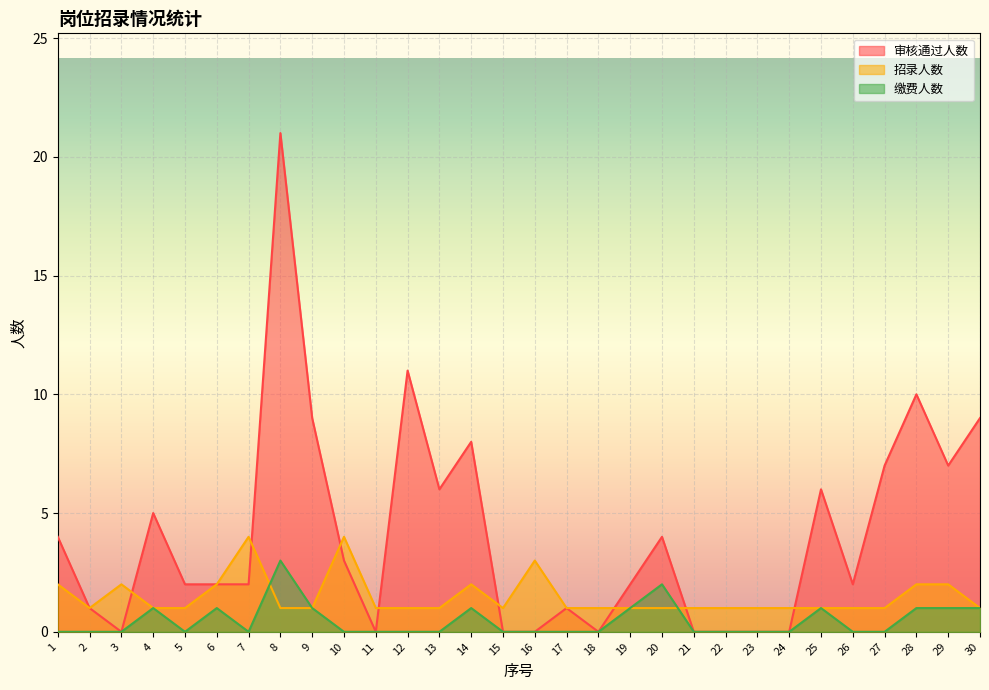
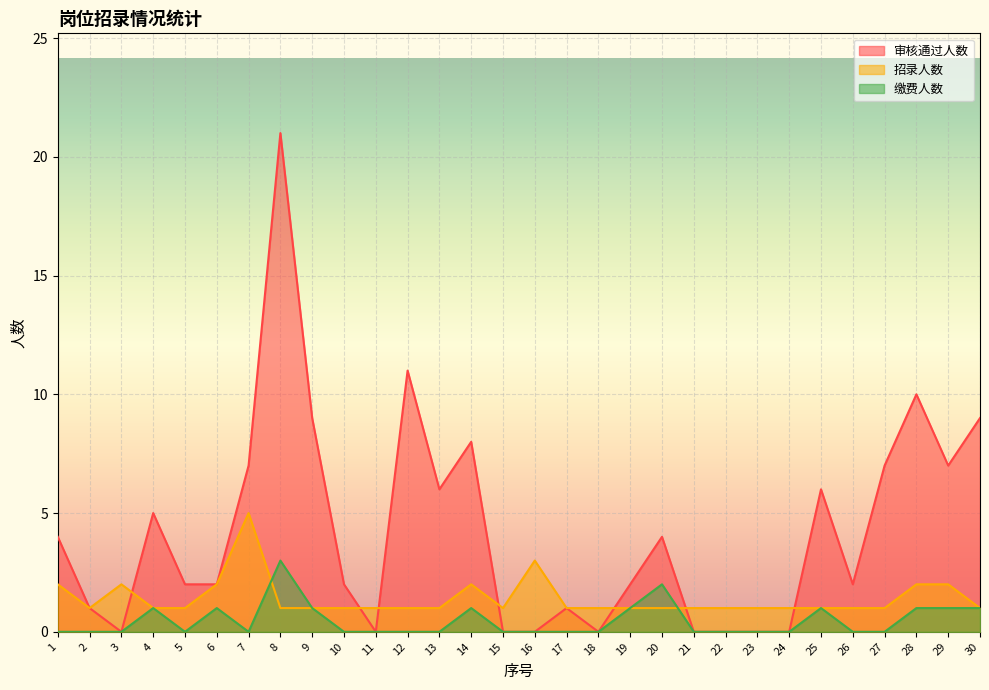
审核通过人数, 7: 2 -> 7
招录人数, 7: 4 -> 5
审核通过人数, 10: 3 -> 2
招录人数, 10: 4 -> 1
